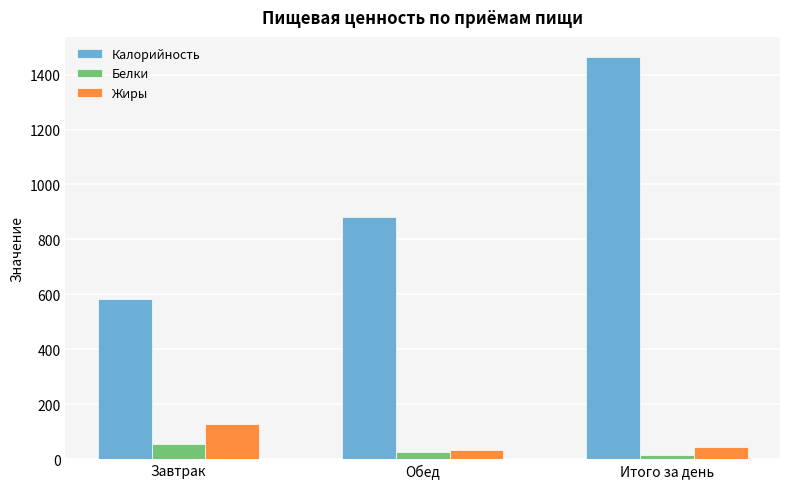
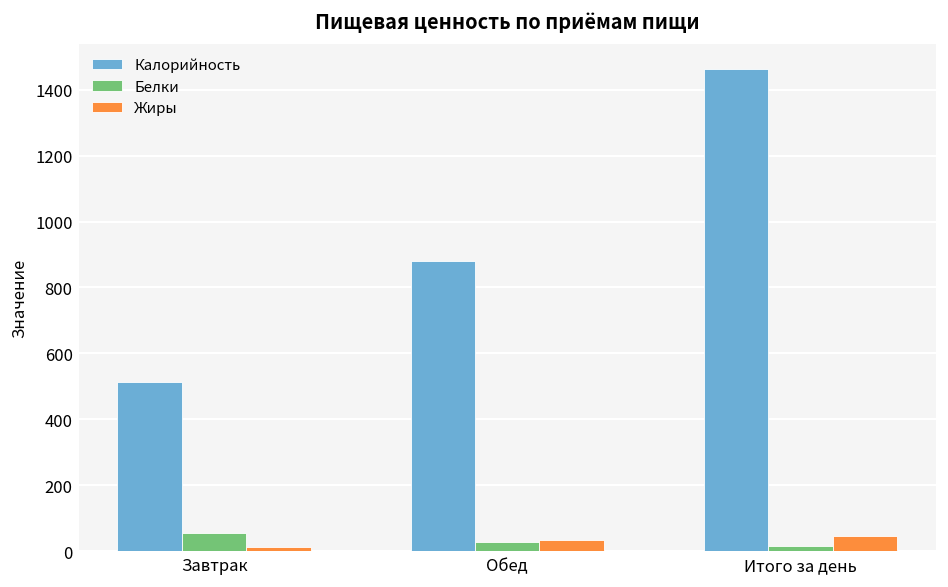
Калорийность, Завтрак: 580 -> 510
Жиры, Завтрак: 130 -> 10
